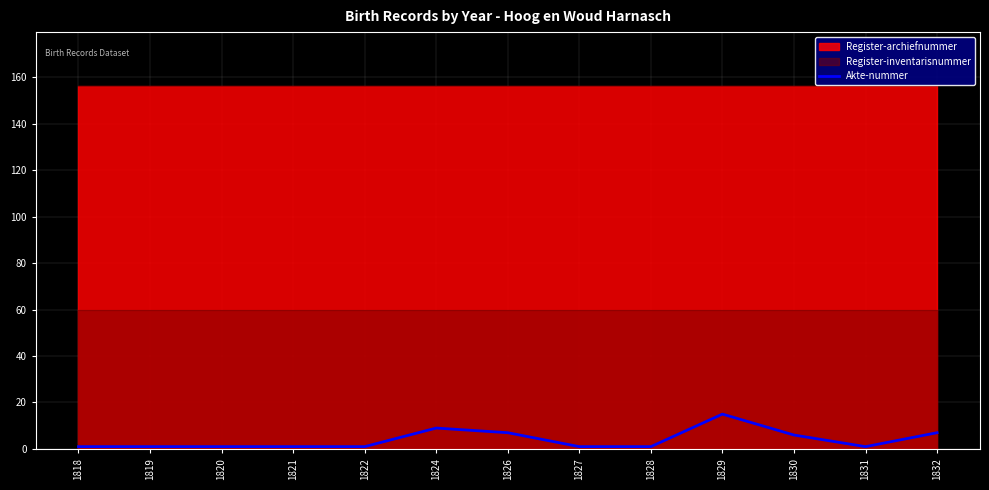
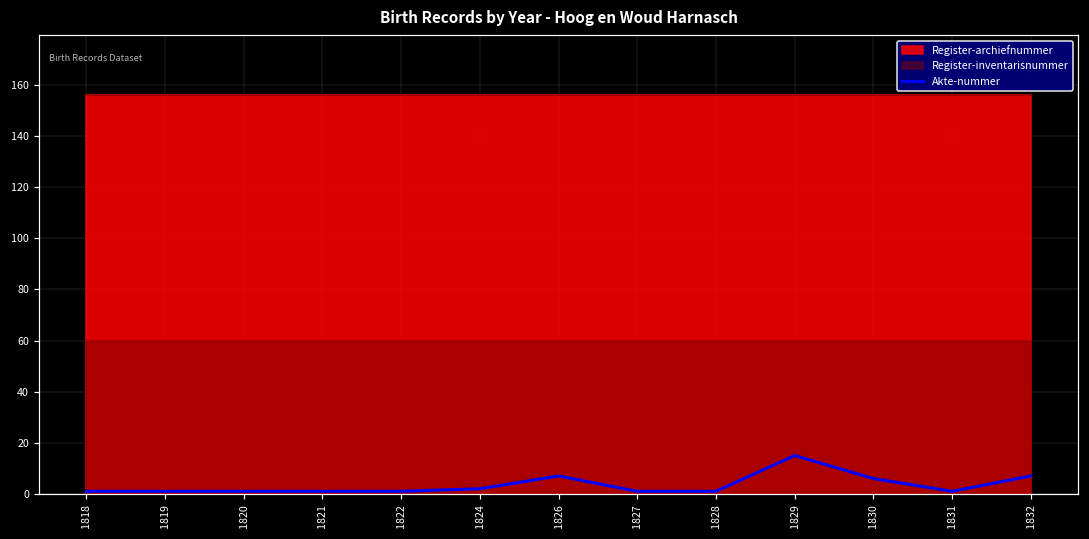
Akte-nummer, 1824: 9 -> 2
